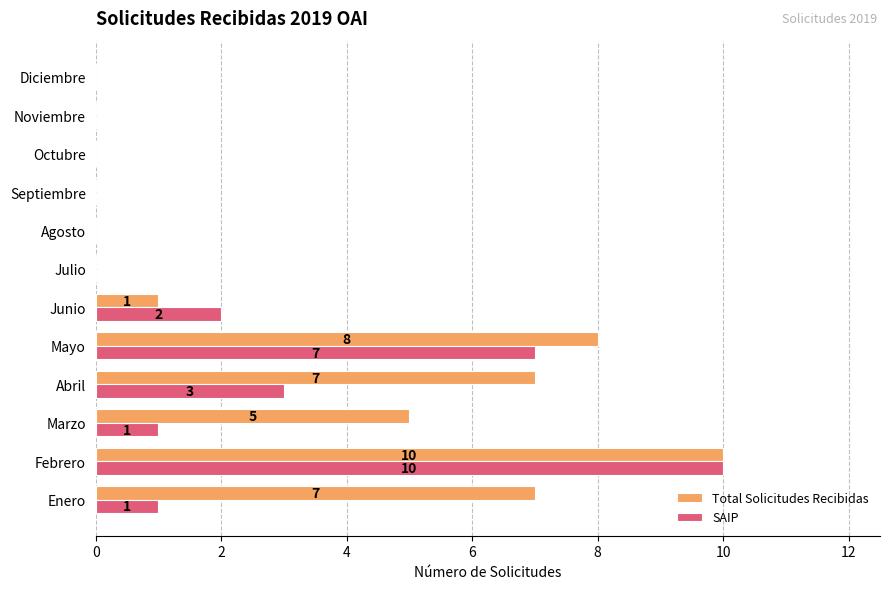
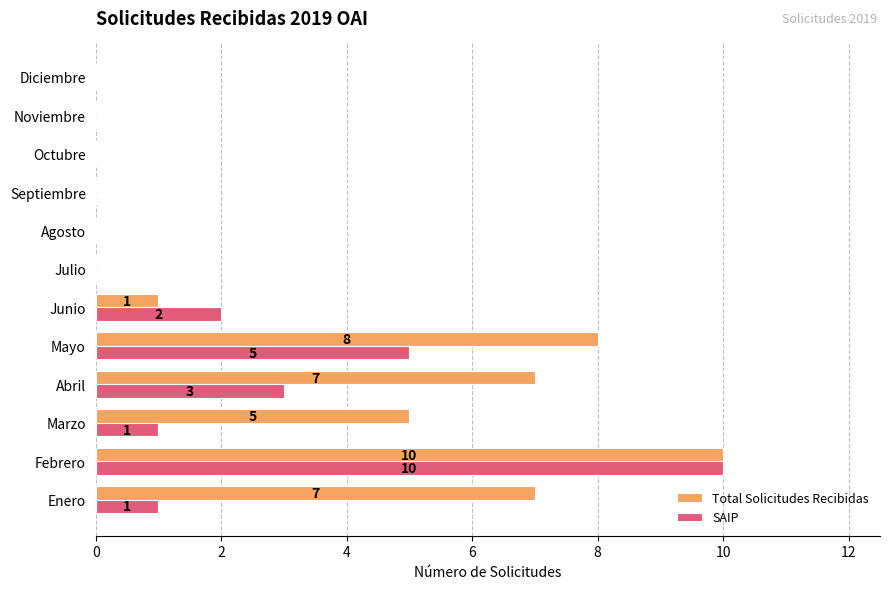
SAIP, Mayo: 7 -> 5
